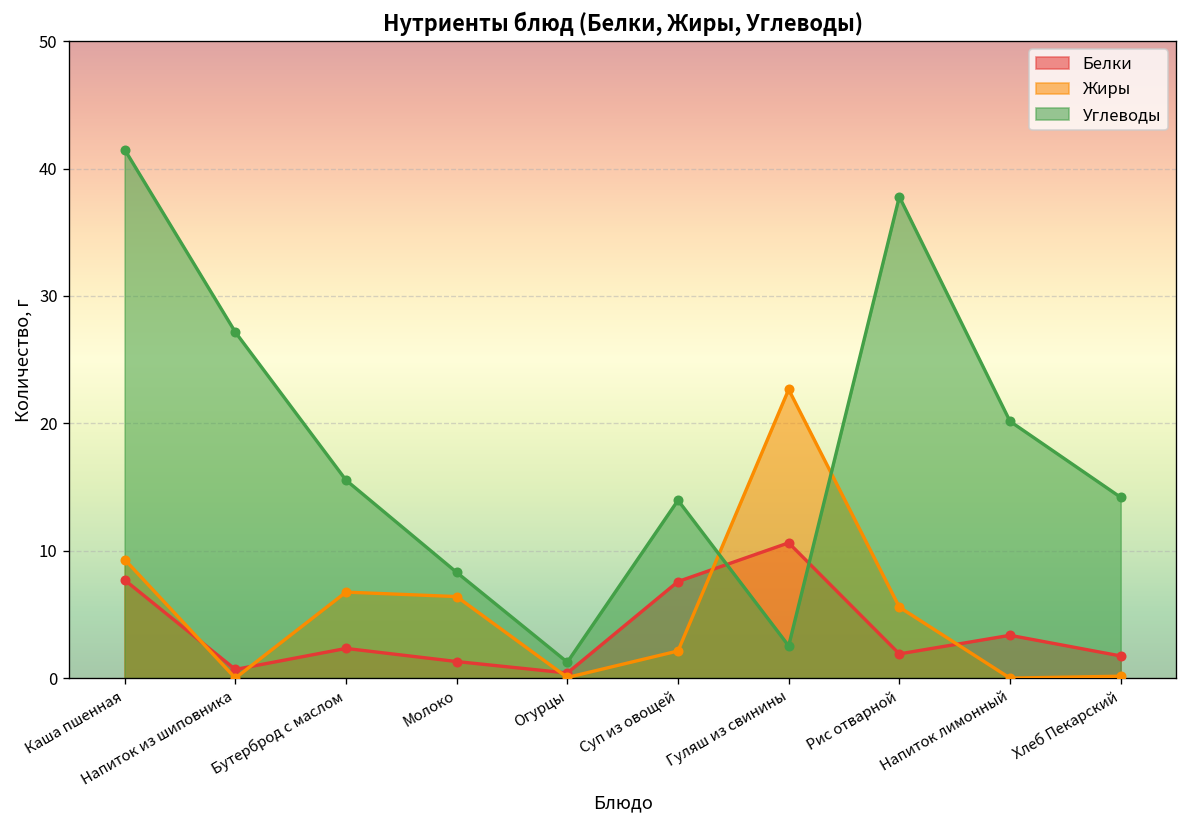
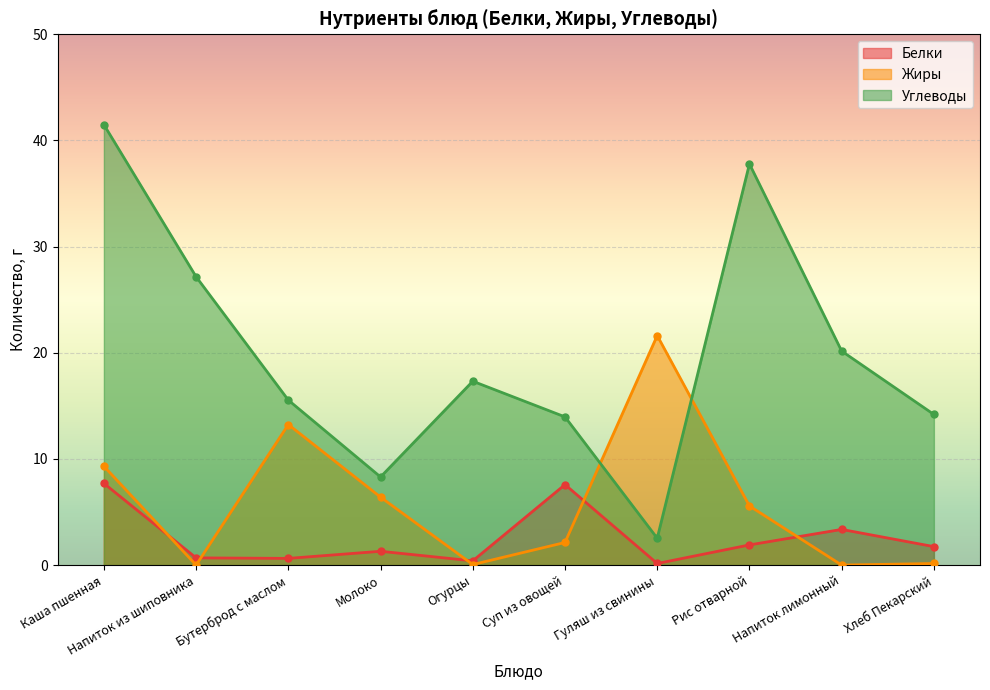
Белки, Бутерброд с маслом: 2.3 -> 0.6
Жиры, Бутерброд с маслом: 6.8 -> 13.2
Углеводы, Огурцы: 1.3 -> 17.3
Белки, Гуляш из свинины: 10.6 -> 0.2
Жиры, Гуляш из свинины: 22.7 -> 21.6
